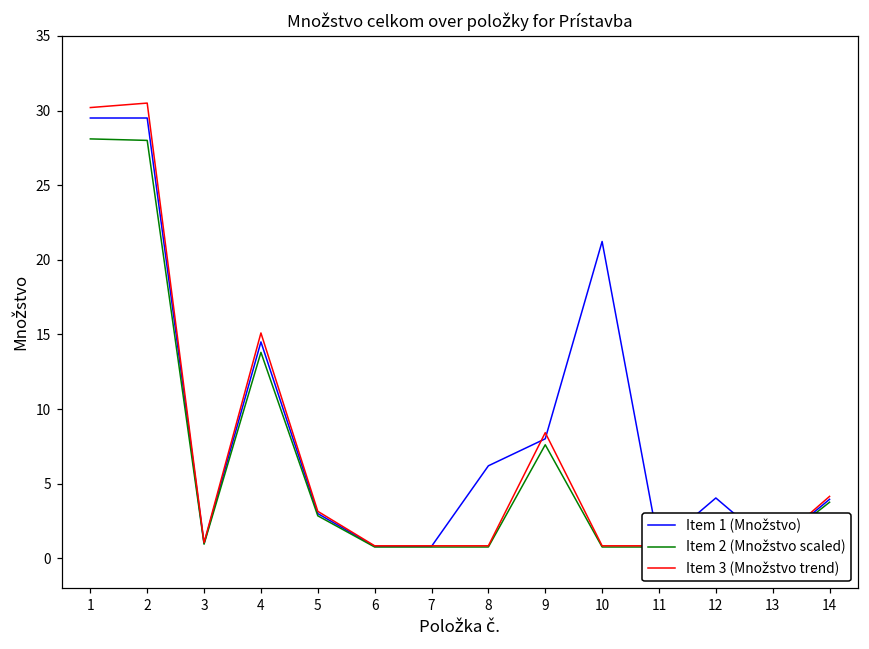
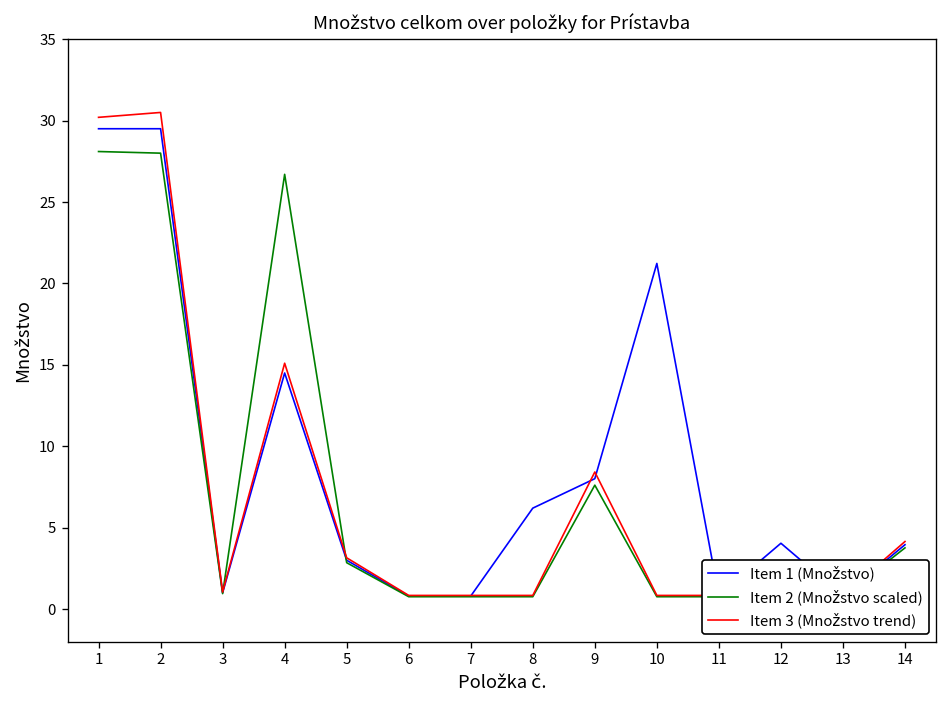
Item 2 (Množstvo scaled), 4: 13.8 -> 26.7
